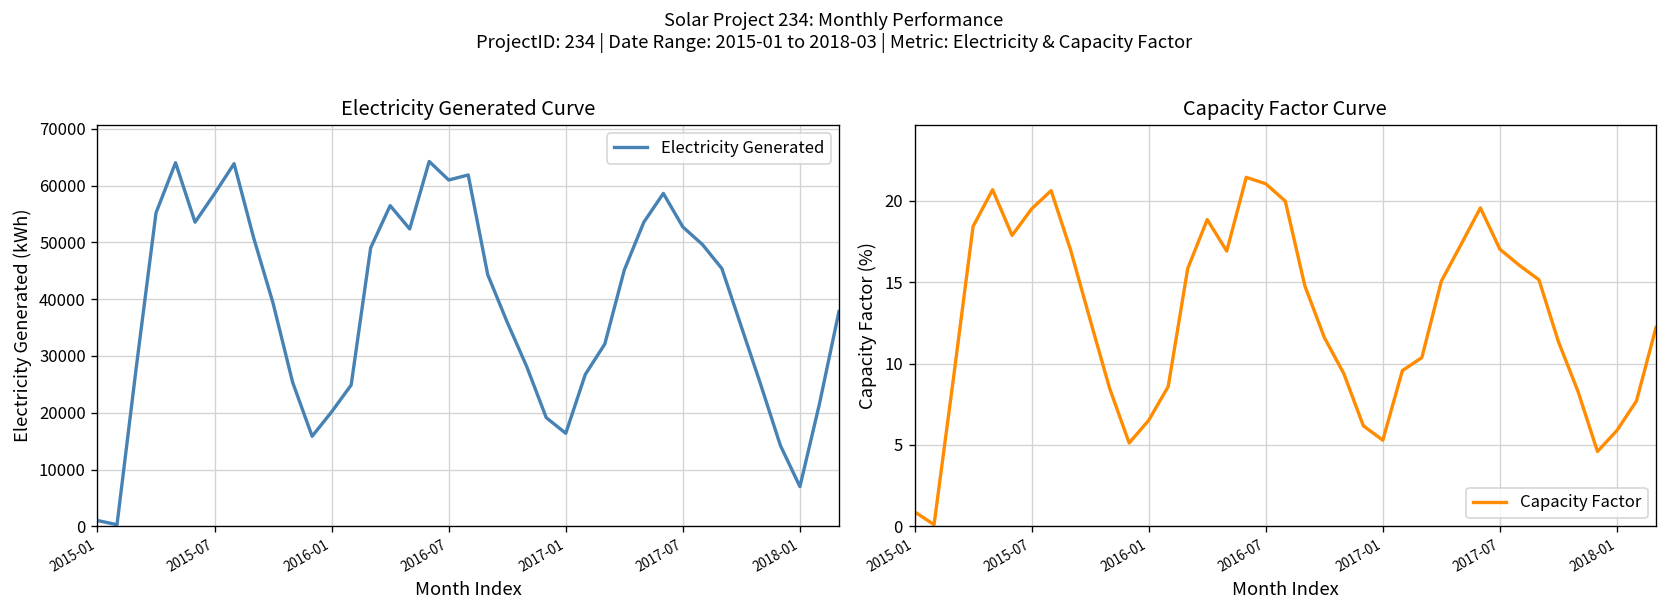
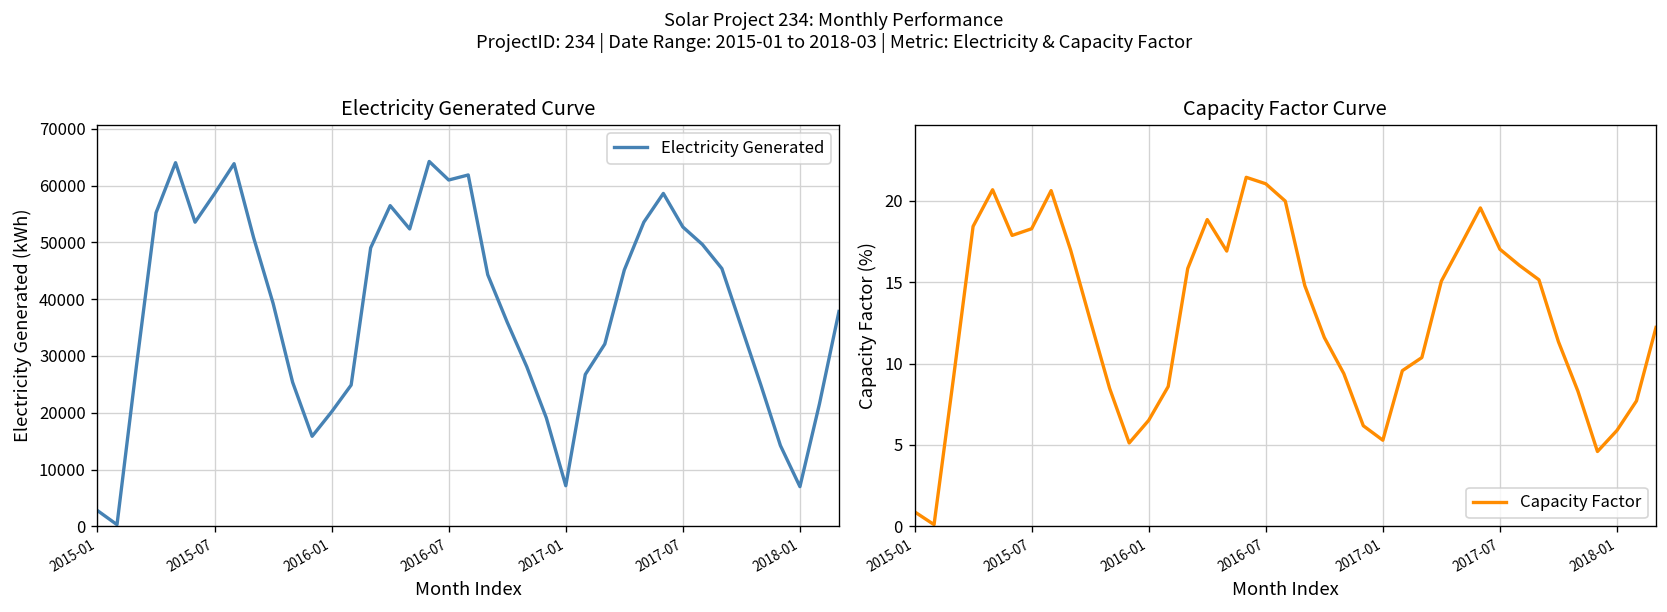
Electricity Generated Curve, 2015-01: 1000 -> 3000
Electricity Generated Curve, 2017-01: 16000 -> 7000
Capacity Factor Curve, 2015-07: 19.5 -> 18.3
